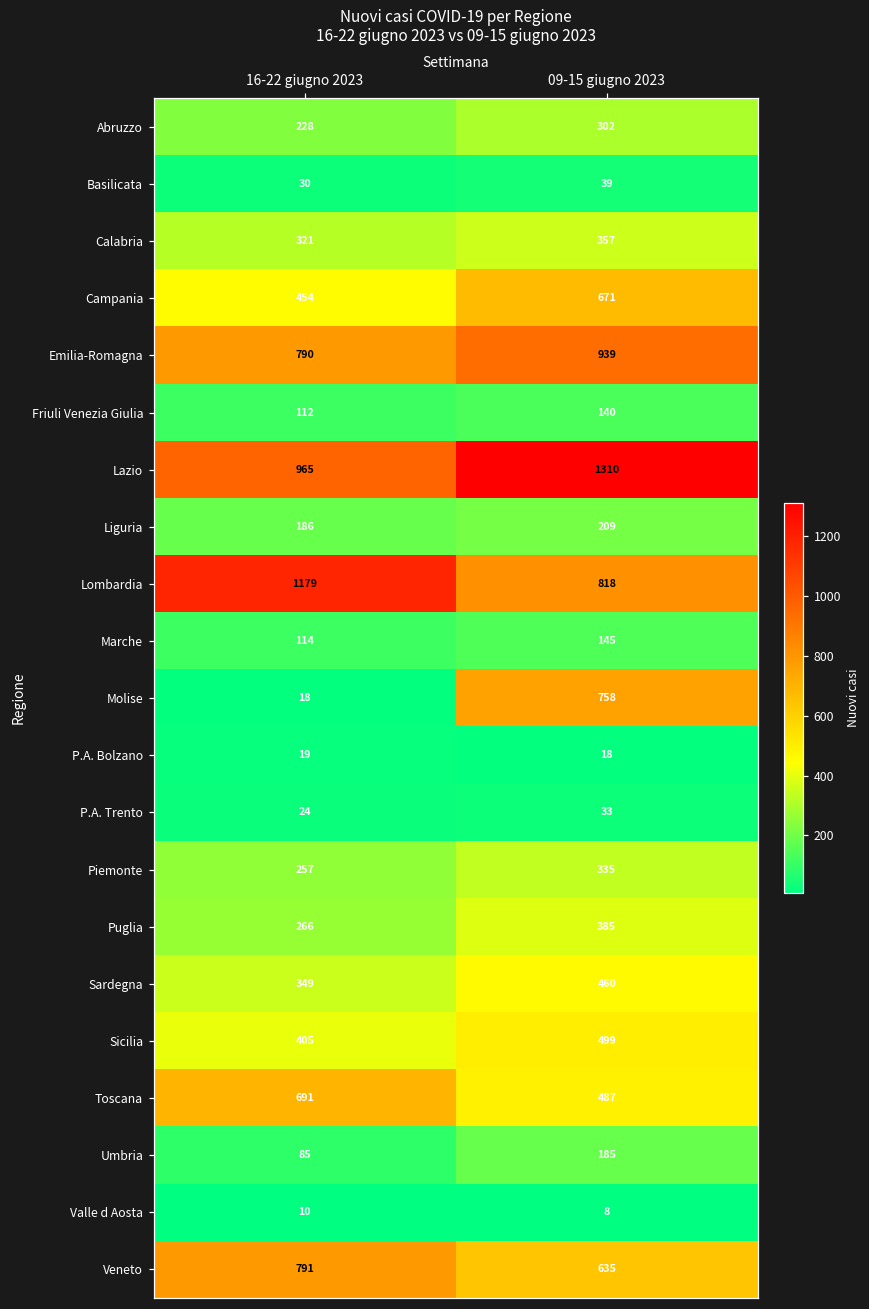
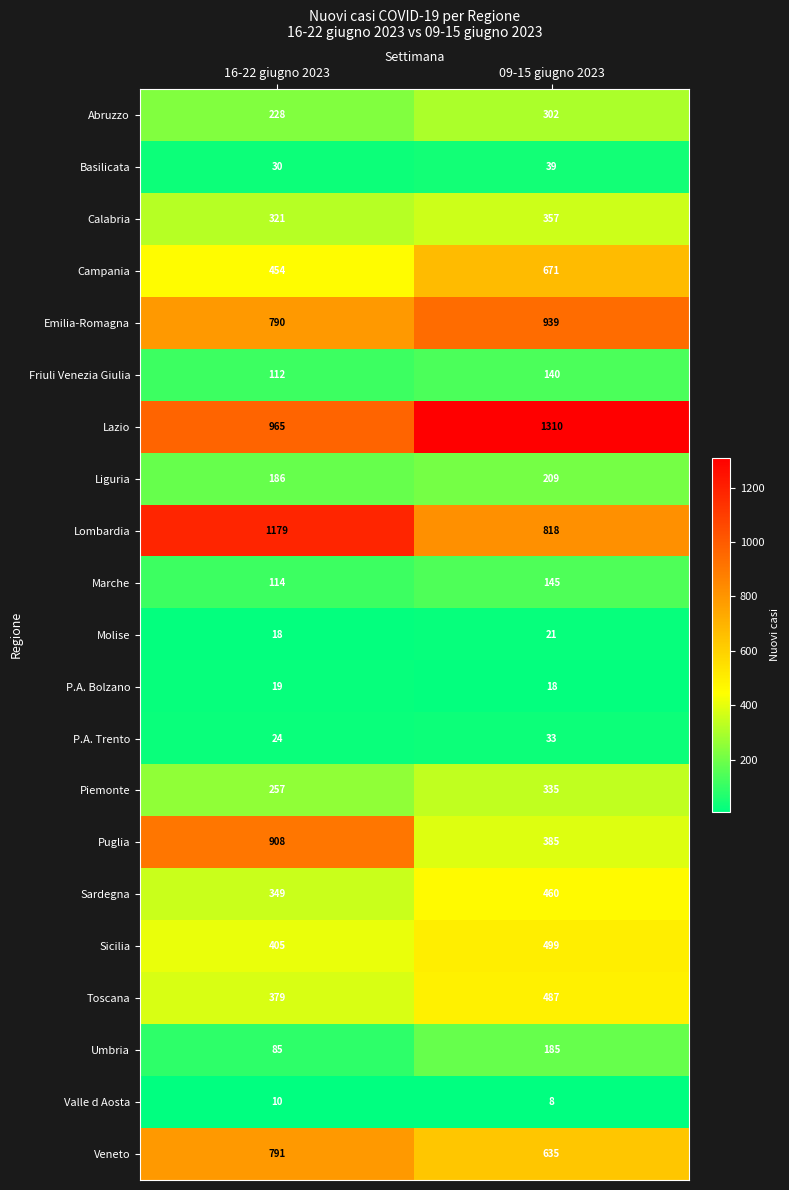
Molise, 09-15 giugno 2023: 758 -> 21
Puglia, 16-22 giugno 2023: 266 -> 908
Toscana, 16-22 giugno 2023: 691 -> 379
